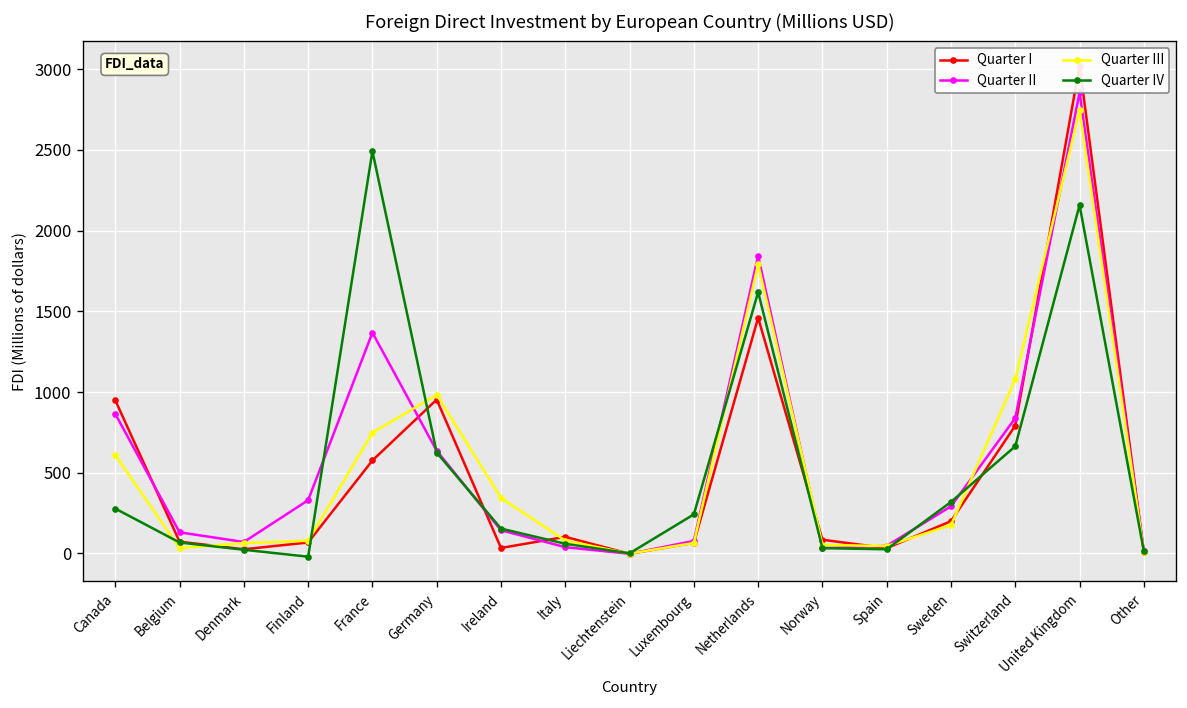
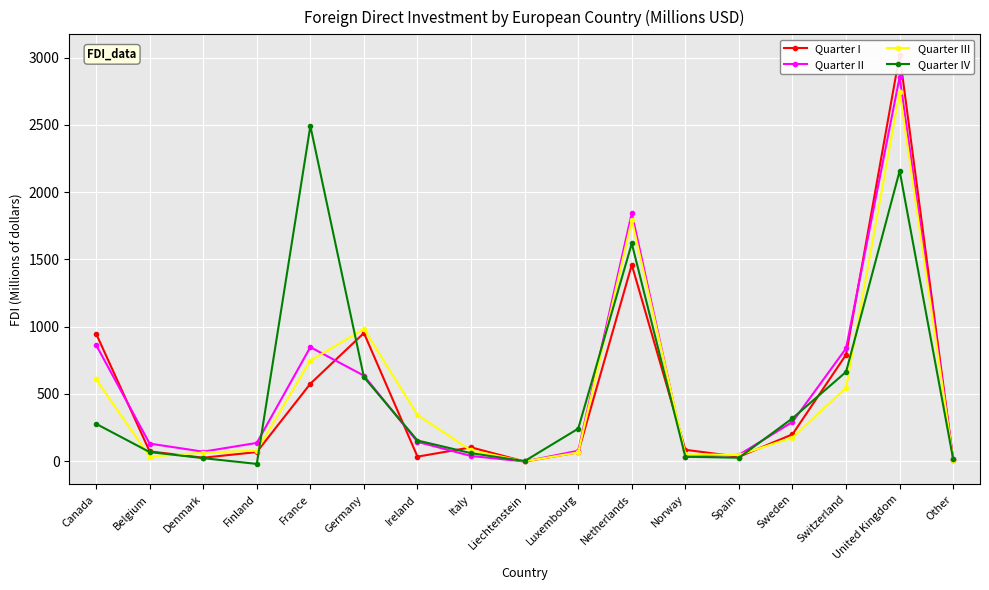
Quarter II, Finland: 330 -> 140
Quarter II, France: 1370 -> 850
Quarter III, Switzerland: 1080 -> 550
